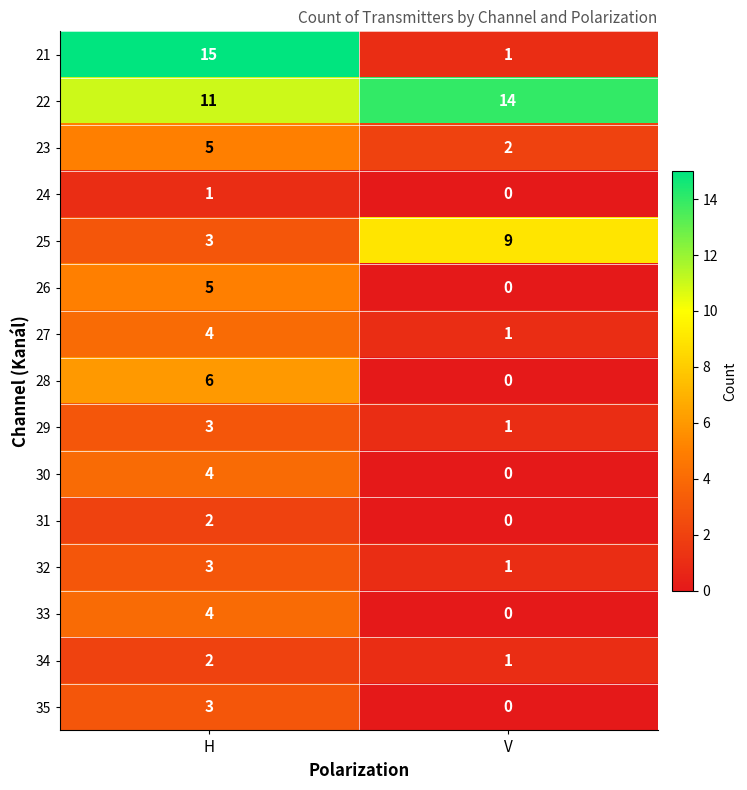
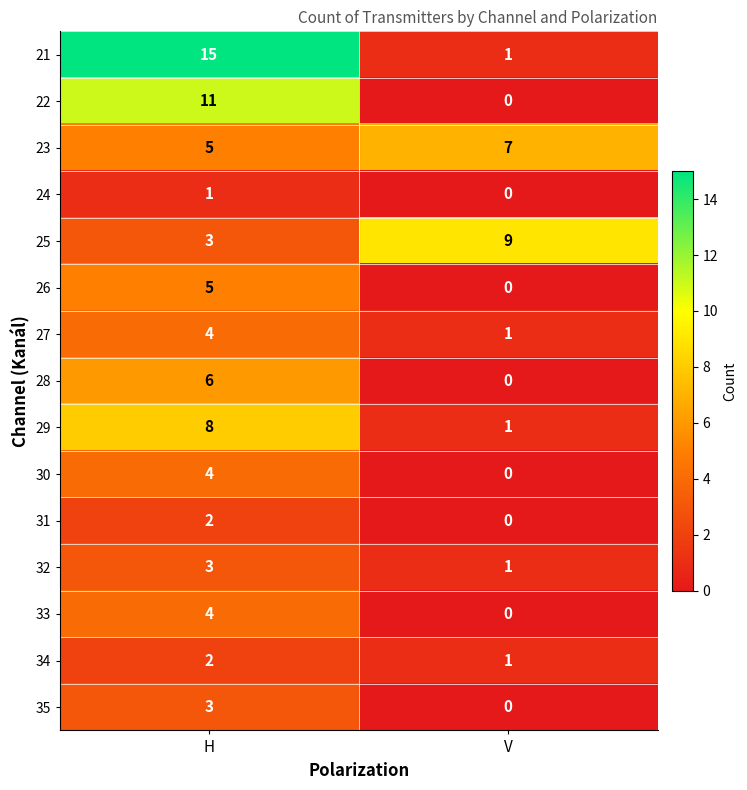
22, V: 14 -> 0
23, V: 2 -> 7
29, H: 3 -> 8
